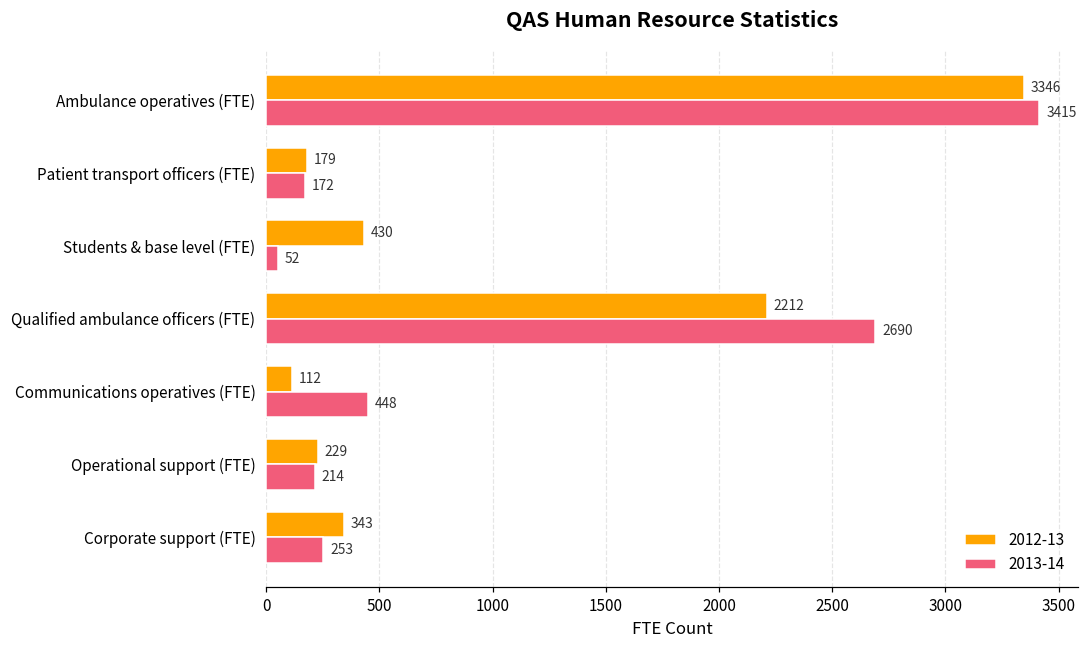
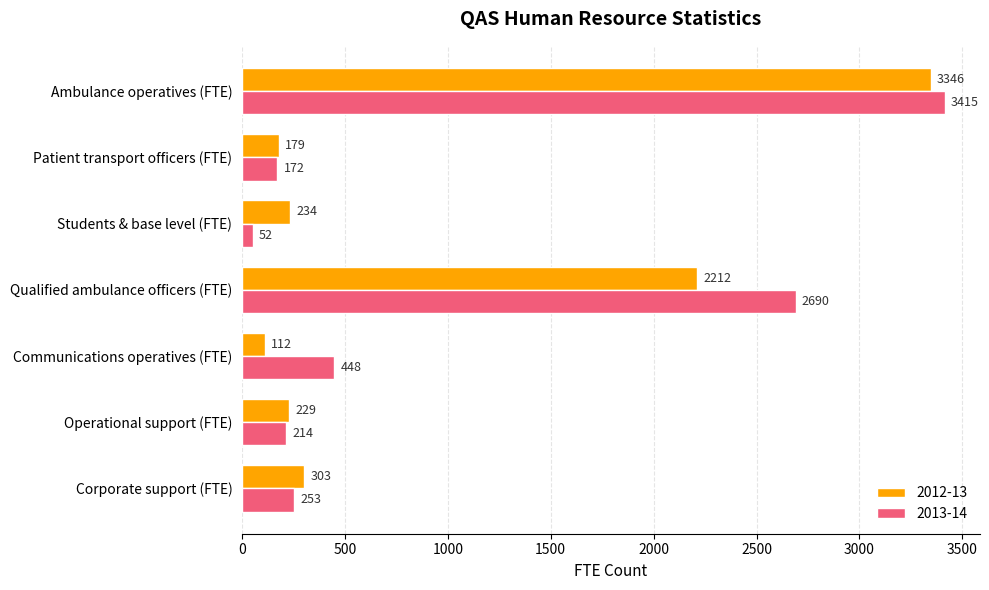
2012-13, Students & base level (FTE): 430 -> 234
2012-13, Corporate support (FTE): 343 -> 303
